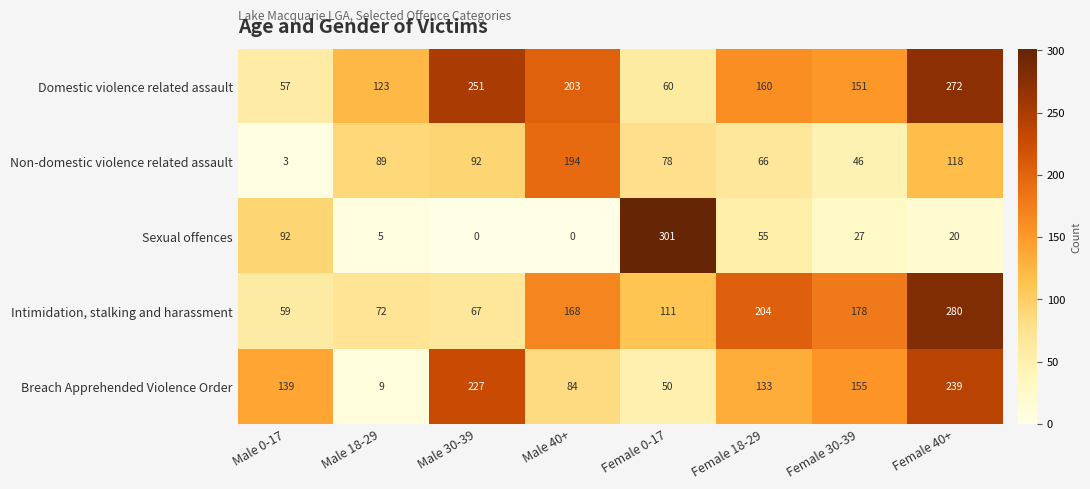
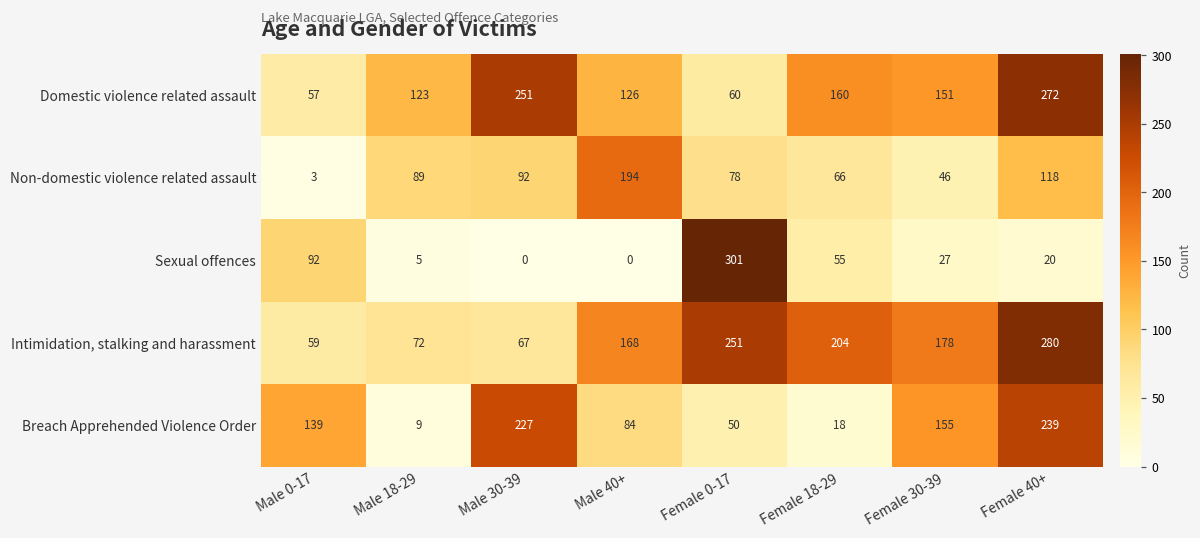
Domestic violence related assault, Male 40+: 203 -> 126
Intimidation, stalking and harassment, Female 0-17: 111 -> 251
Breach Apprehended Violence Order, Female 18-29: 133 -> 18
